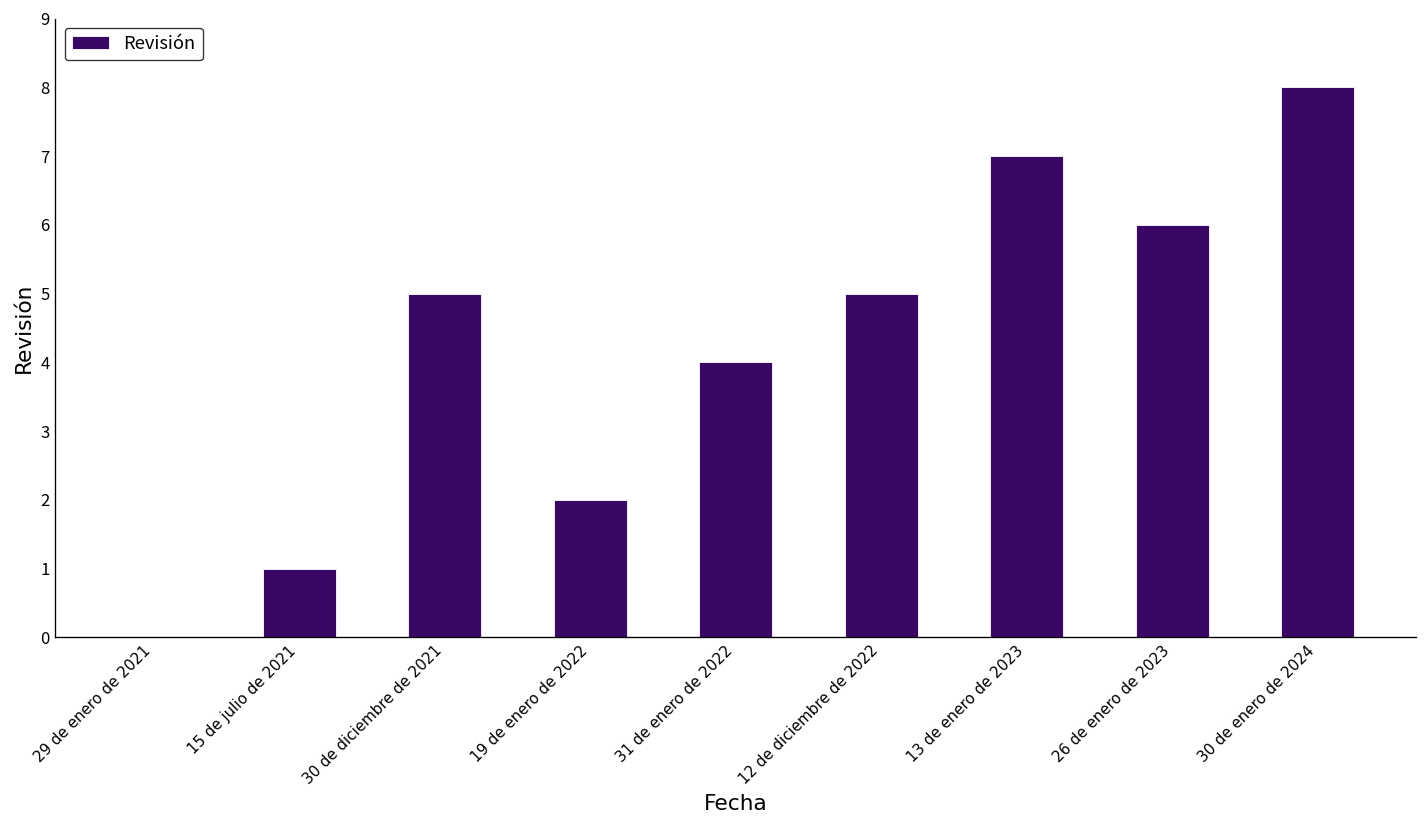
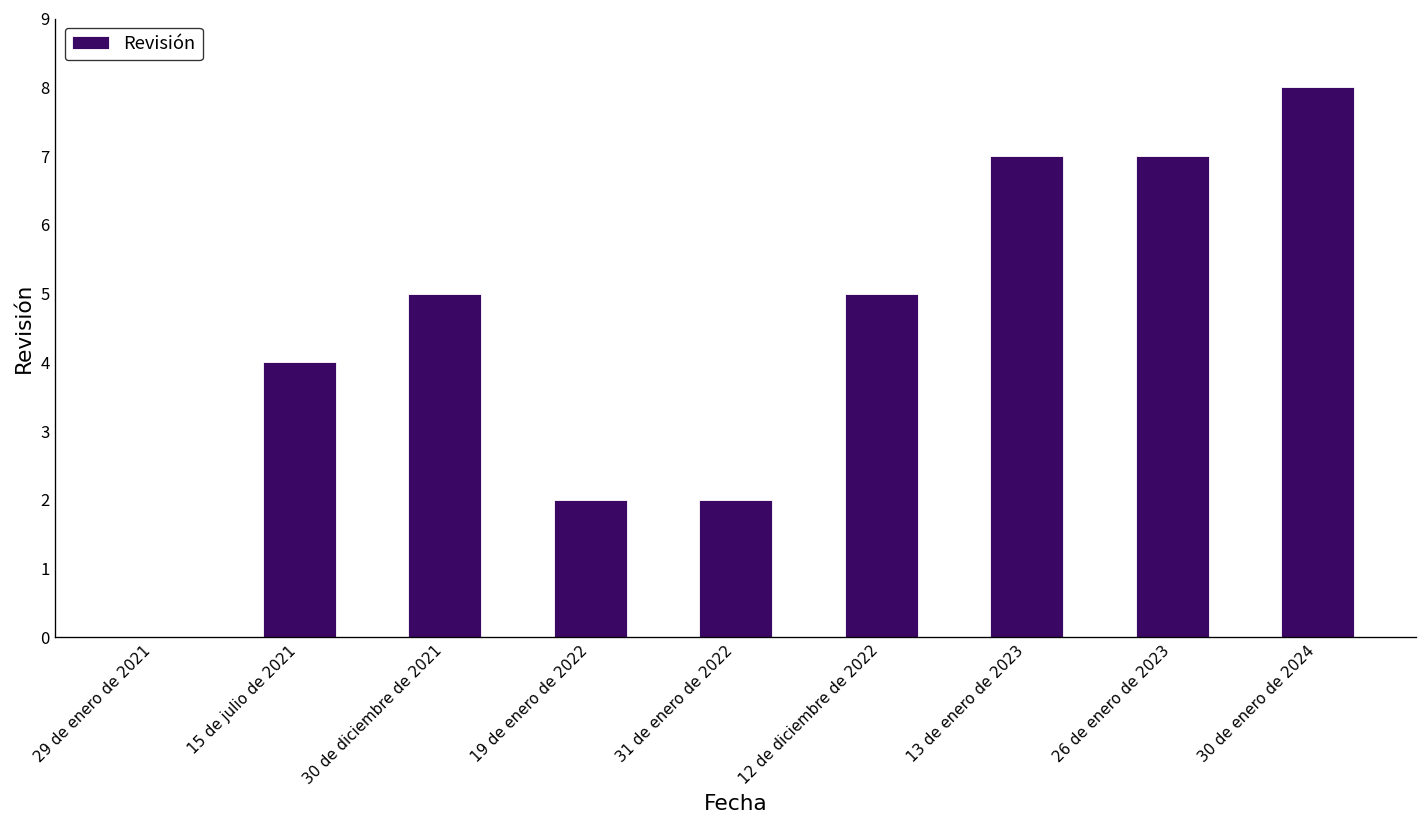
15 de julio de 2021: 1 -> 4
31 de enero de 2022: 4 -> 2
26 de enero de 2023: 6 -> 7
